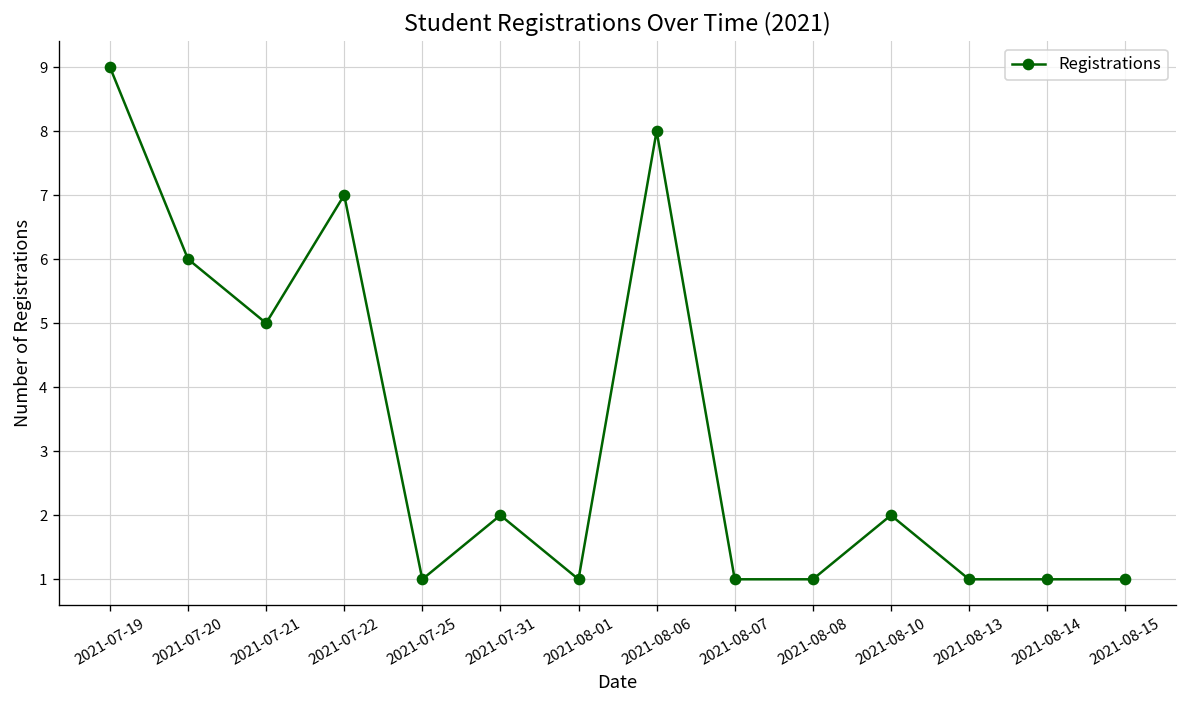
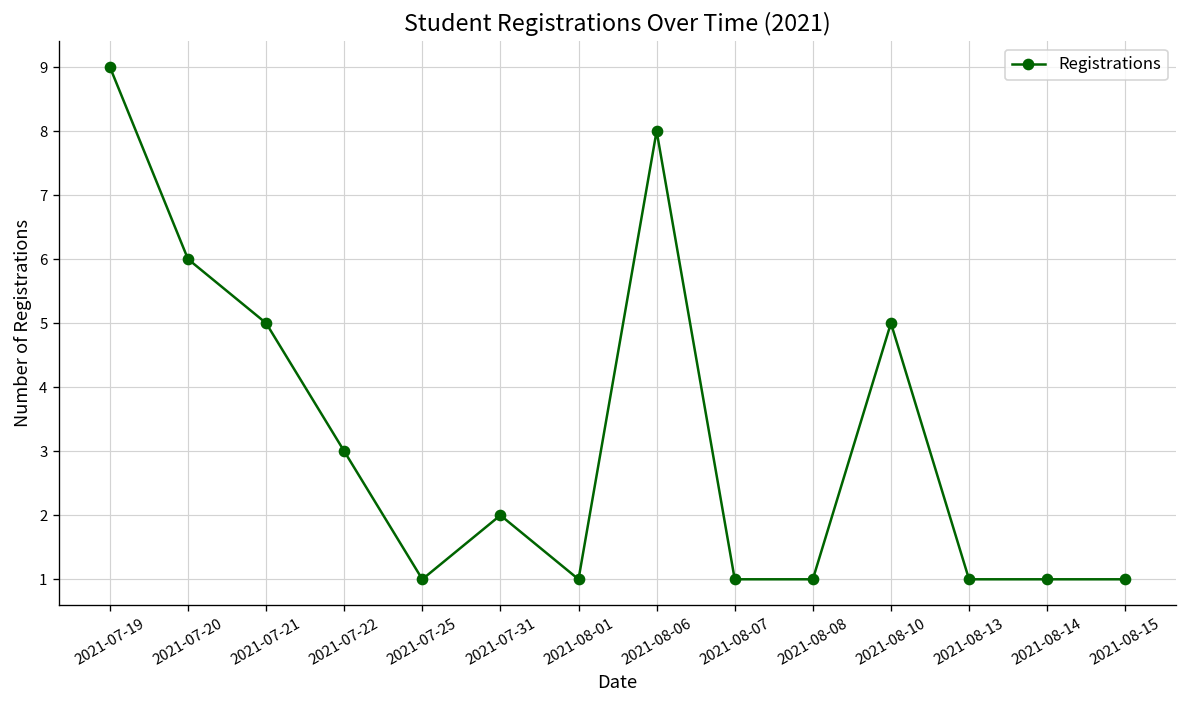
2021-07-22: 7 -> 3
2021-08-10: 2 -> 5
